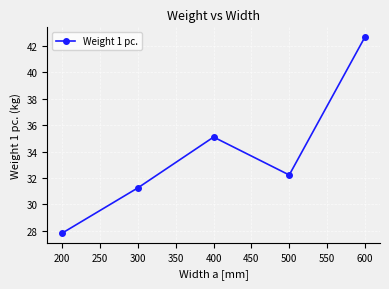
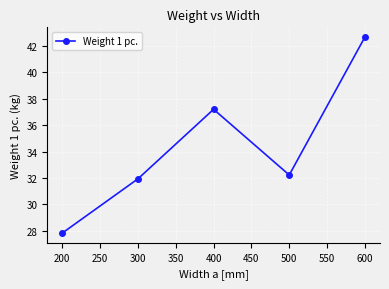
300: 31.3 -> 31.9
400: 35.1 -> 37.2
